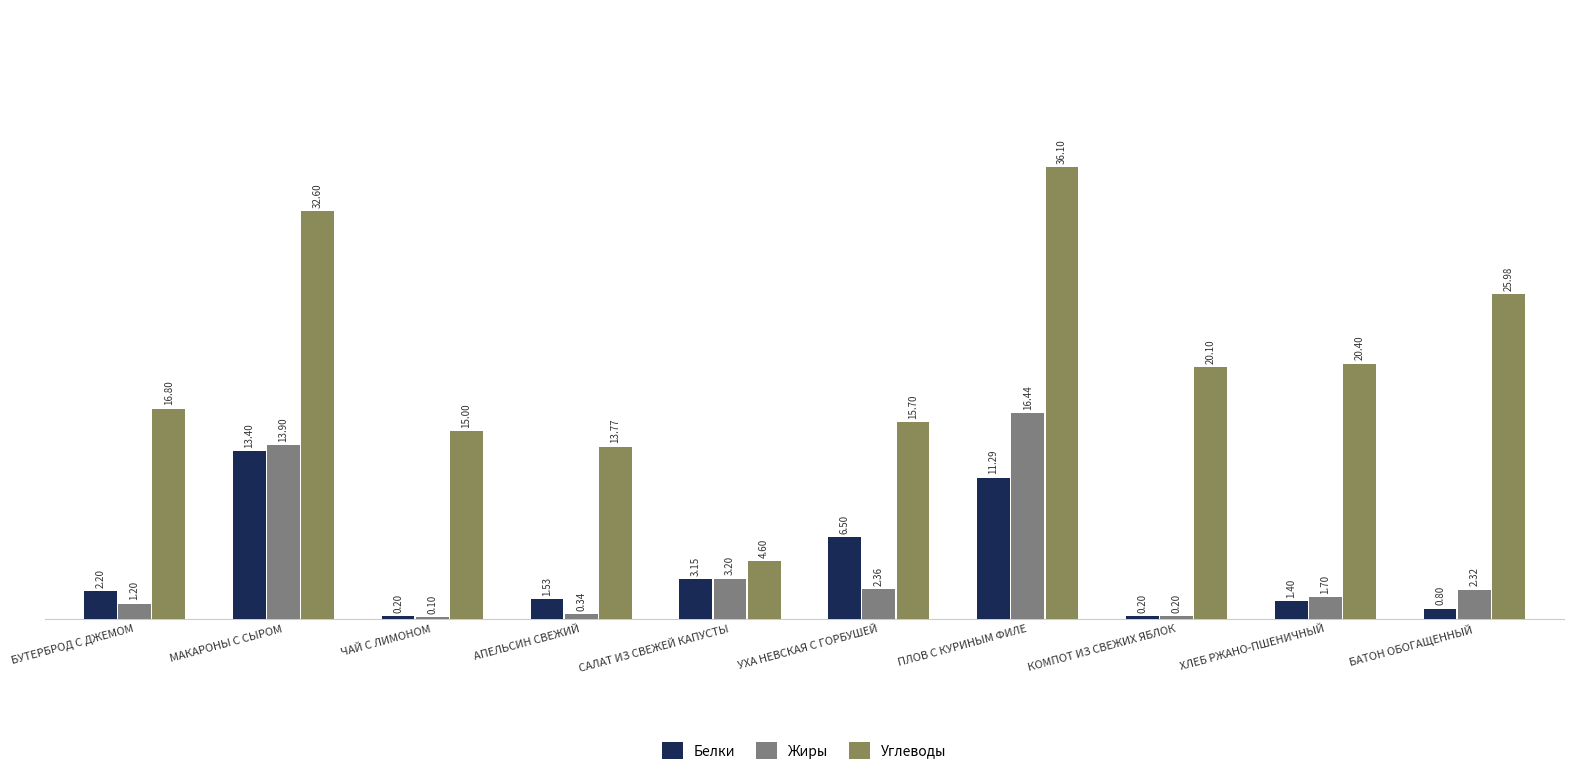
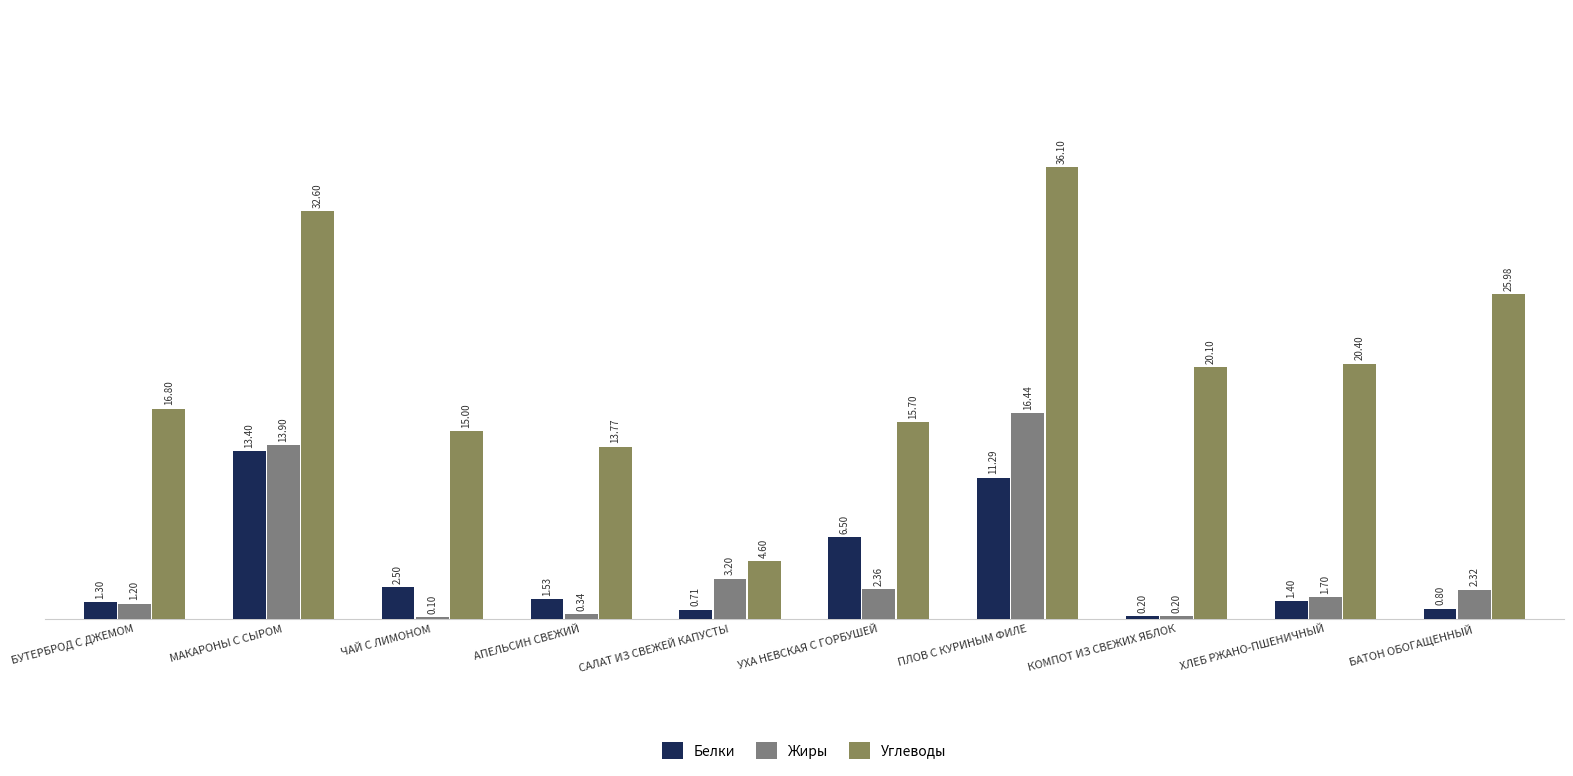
Белки, БУТЕРБРОД С ДЖЕМОМ: 2.20 -> 1.30
Белки, ЧАЙ С ЛИМОНОМ: 0.20 -> 2.50
Белки, САЛАТ ИЗ СВЕЖЕЙ КАПУСТЫ: 3.15 -> 0.71
